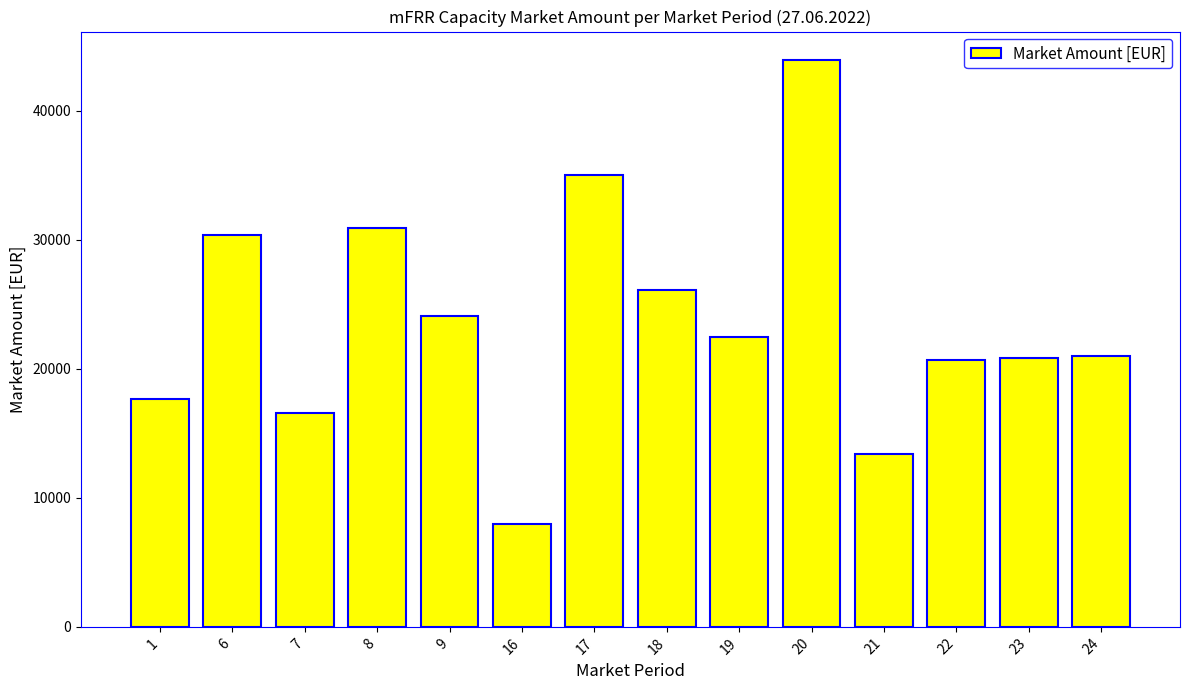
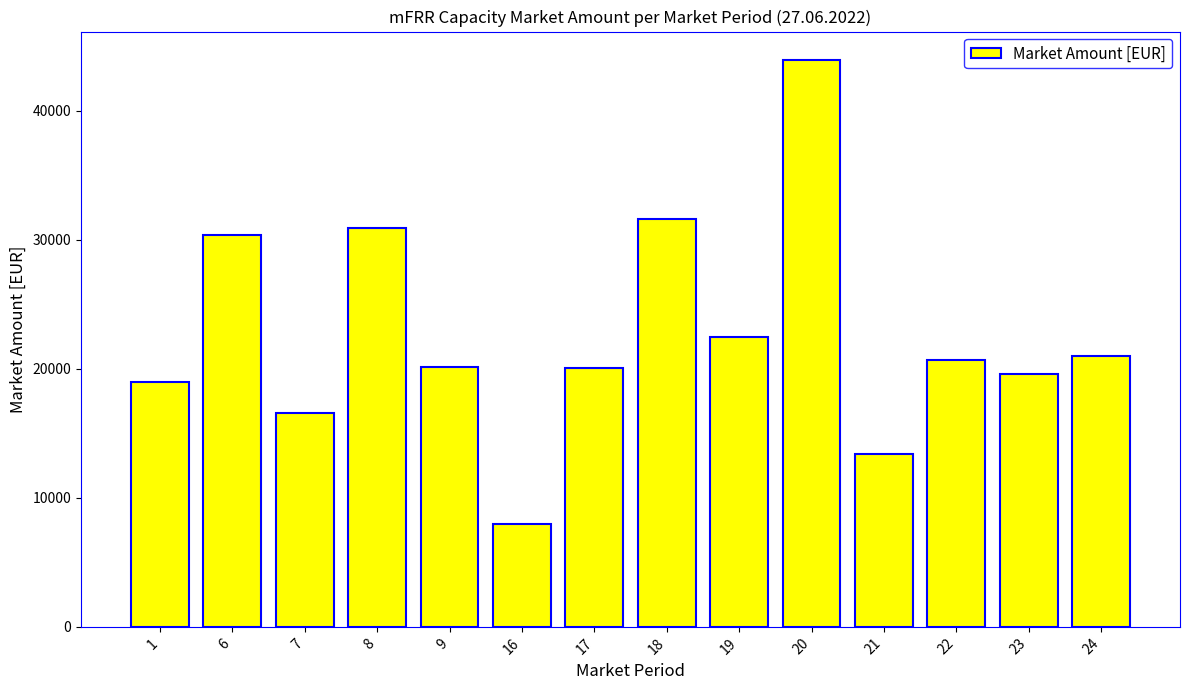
1: 17700 -> 19000
9: 24100 -> 20200
17: 35000 -> 20000
18: 26100 -> 31600
23: 20800 -> 19600
